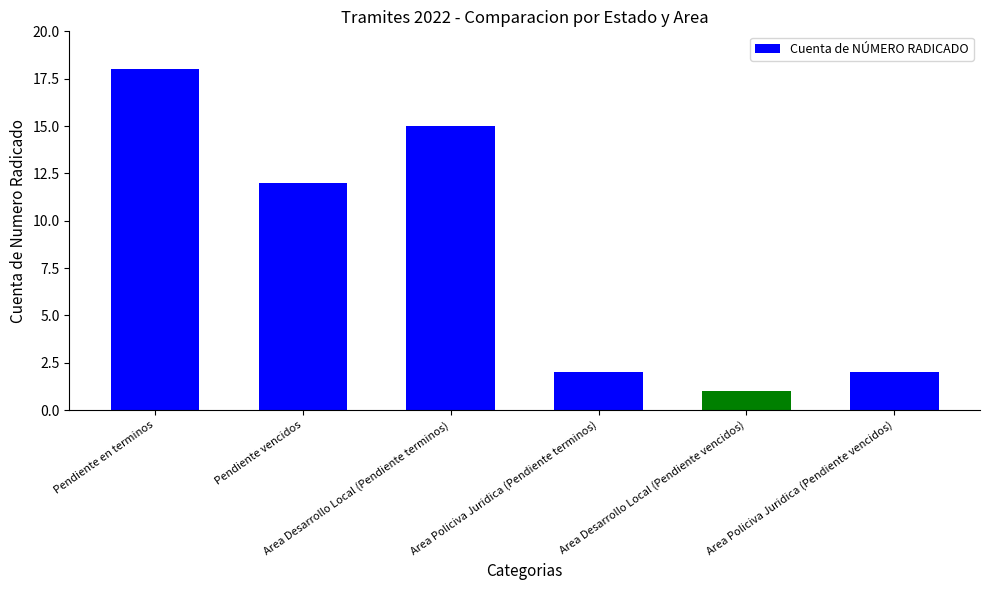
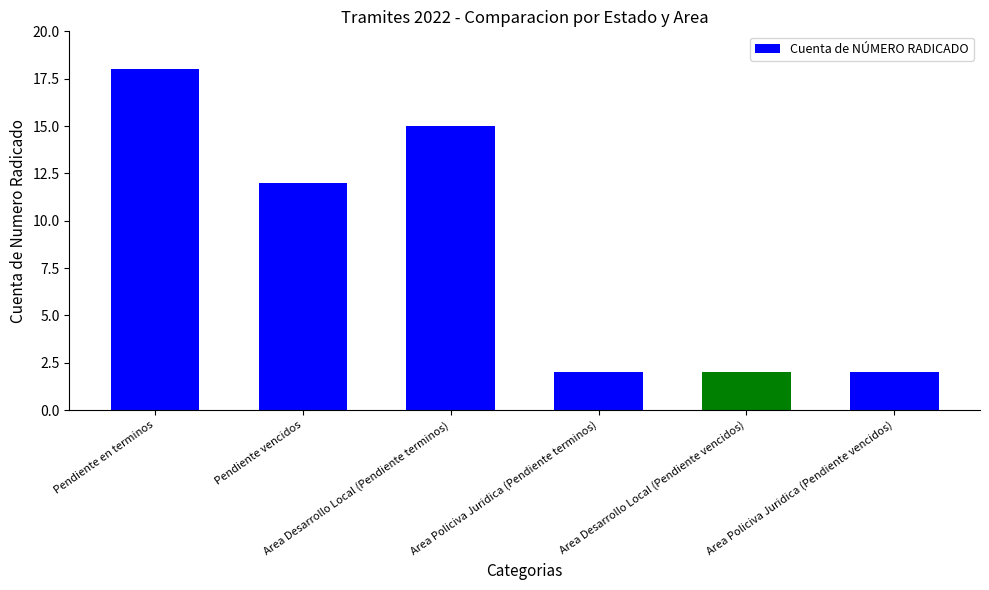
Area Desarrollo Local (Pendiente vencidos): 1 -> 2
